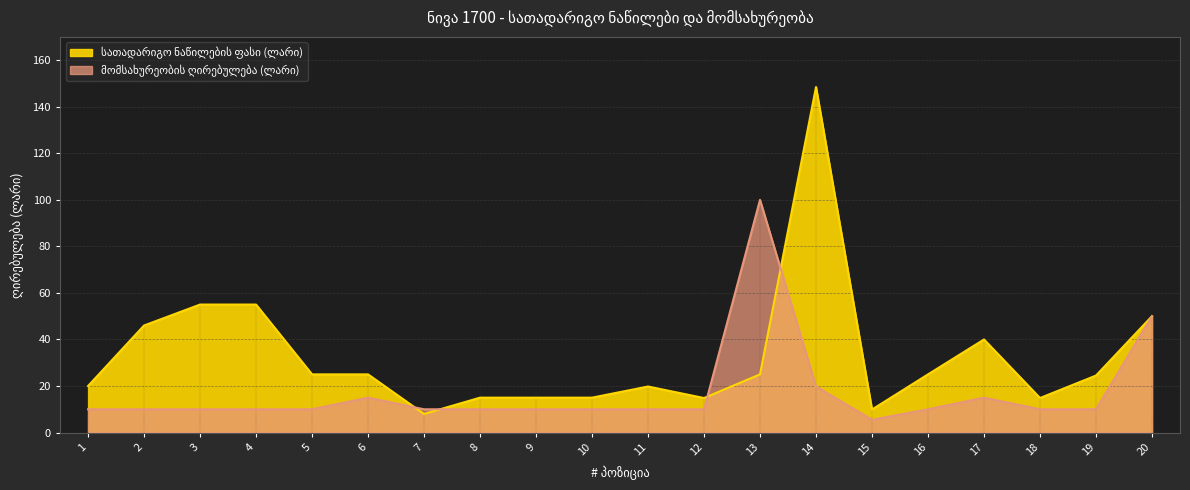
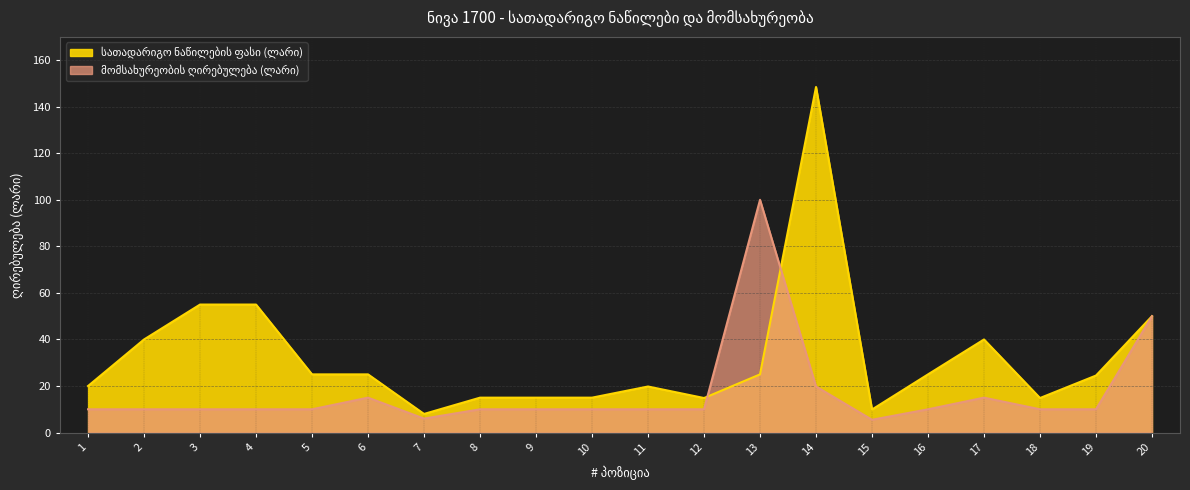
სათადარიგო ნაწილების ფასი (ლარი), 2: 46 -> 40
მომსახურეობის ღირებულება (ლარი), 7: 10 -> 6
